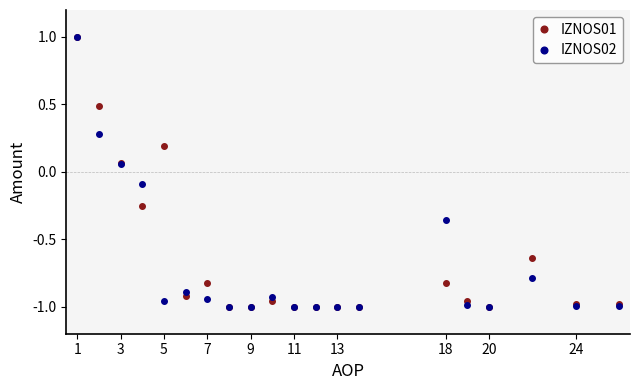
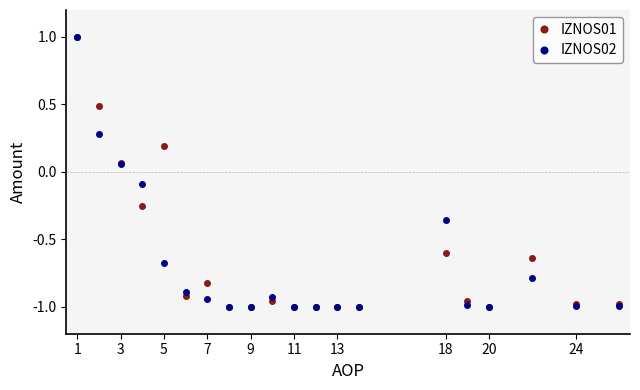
IZNOS02, 5: -0.95 -> -0.68
IZNOS01, 18: -0.82 -> -0.60
